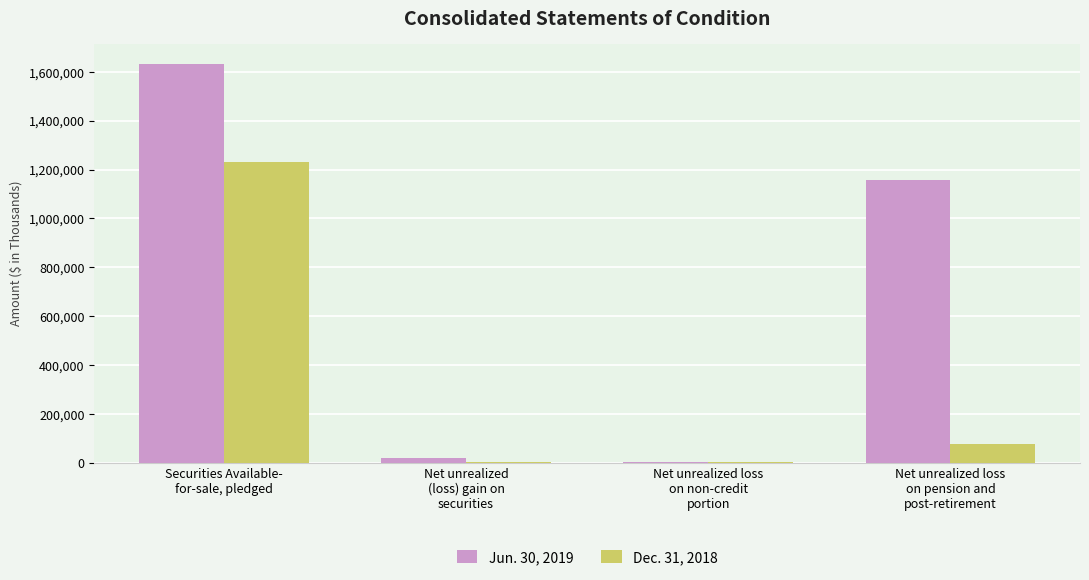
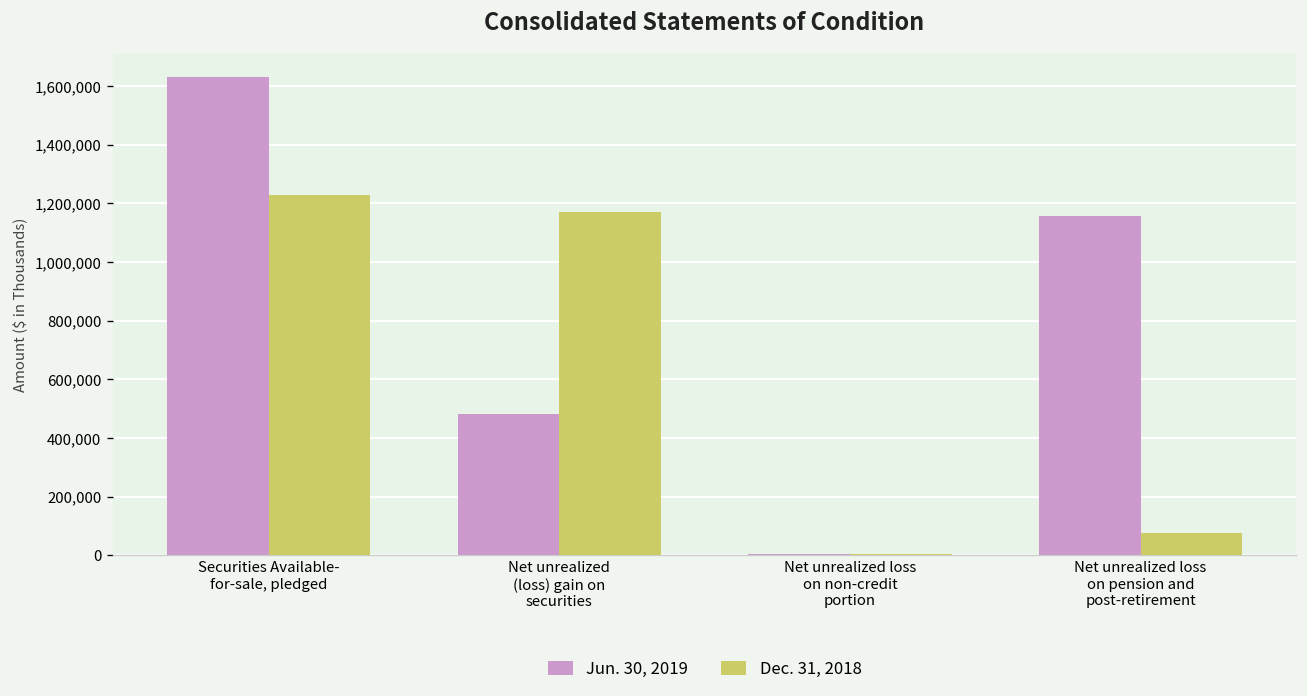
Jun. 30, 2019, Net unrealized (loss) gain on securities: 20,000 -> 480,000
Dec. 31, 2018, Net unrealized (loss) gain on securities: 0 -> 1,170,000
